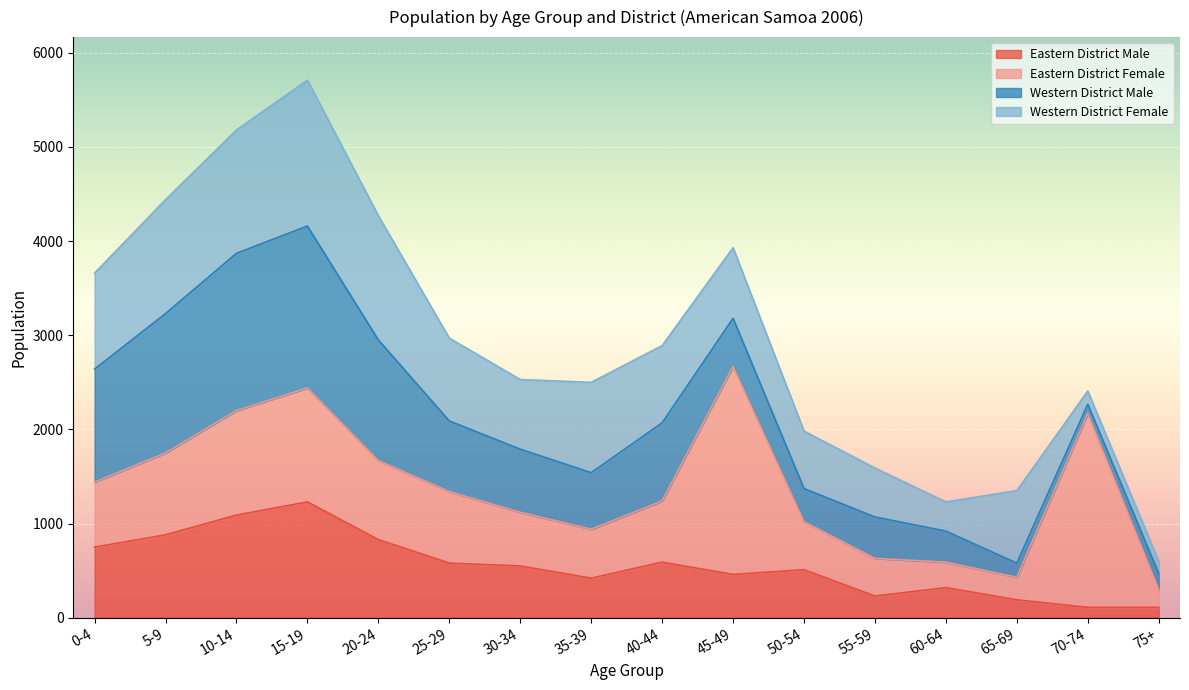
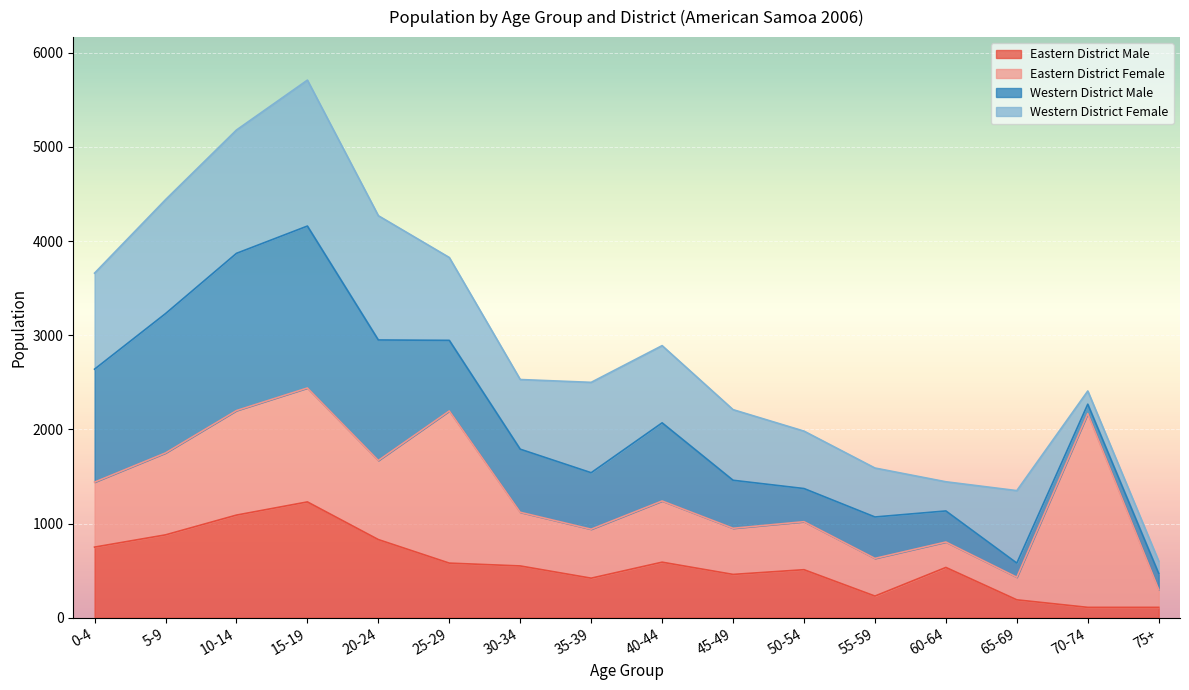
Eastern District Female, 25-29: 800 -> 1600
Eastern District Female, 45-49: 2200 -> 500
Eastern District Male, 60-64: 300 -> 500
